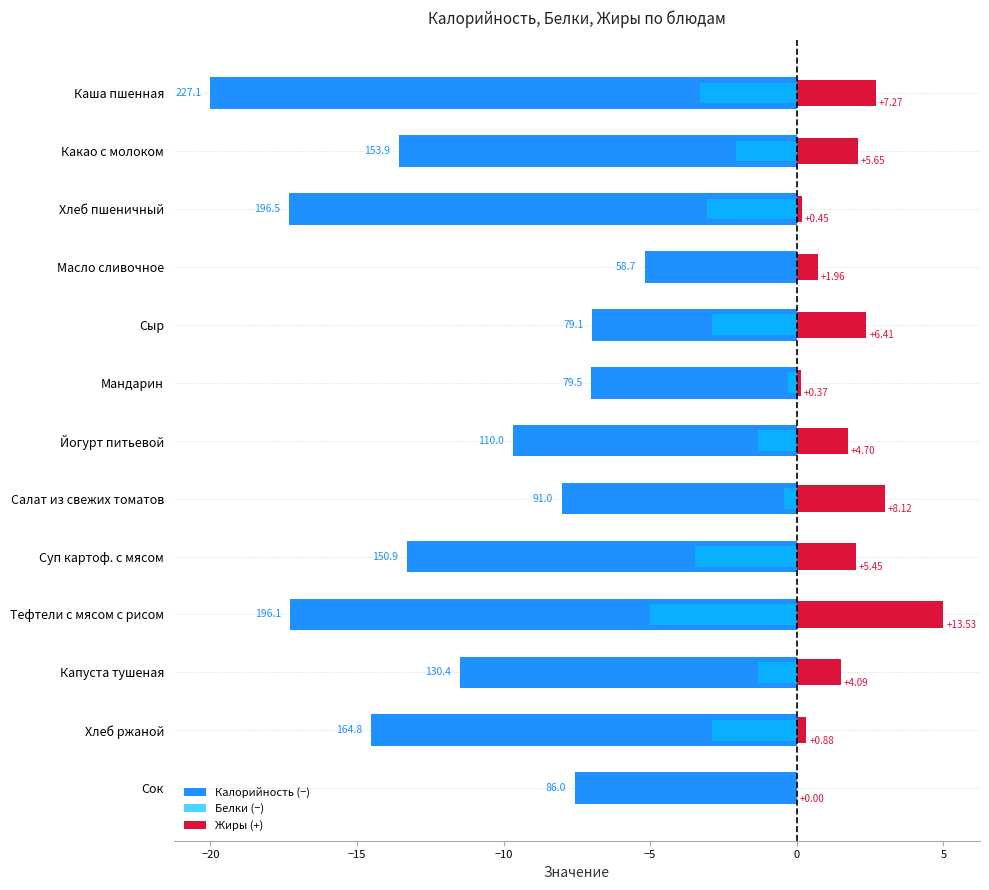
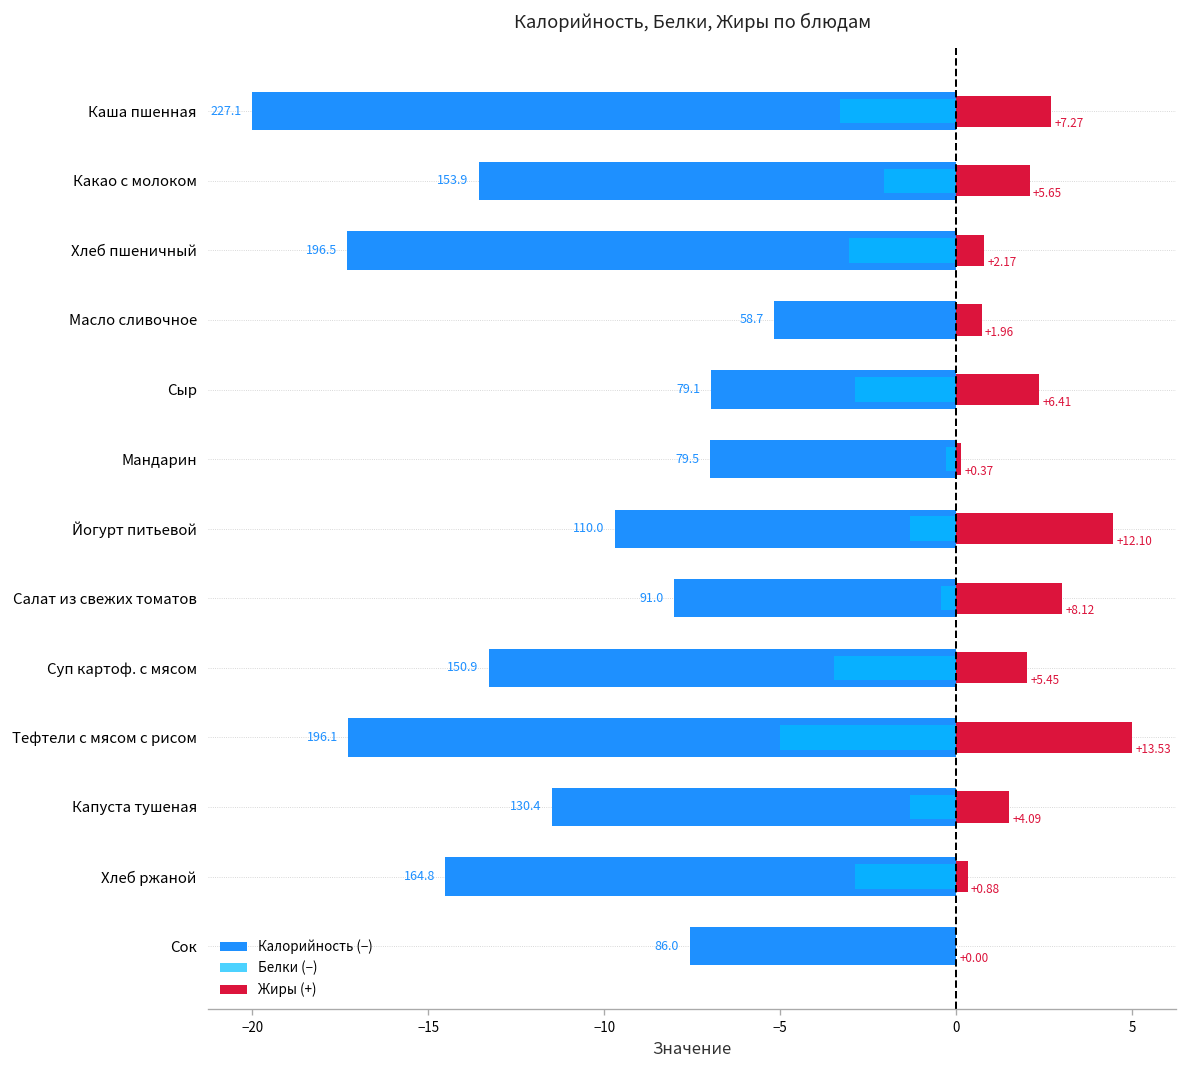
Жиры (+), Хлеб пшеничный: +0.45 -> +2.17
Жиры (+), Йогурт питьевой: +4.70 -> +12.10
